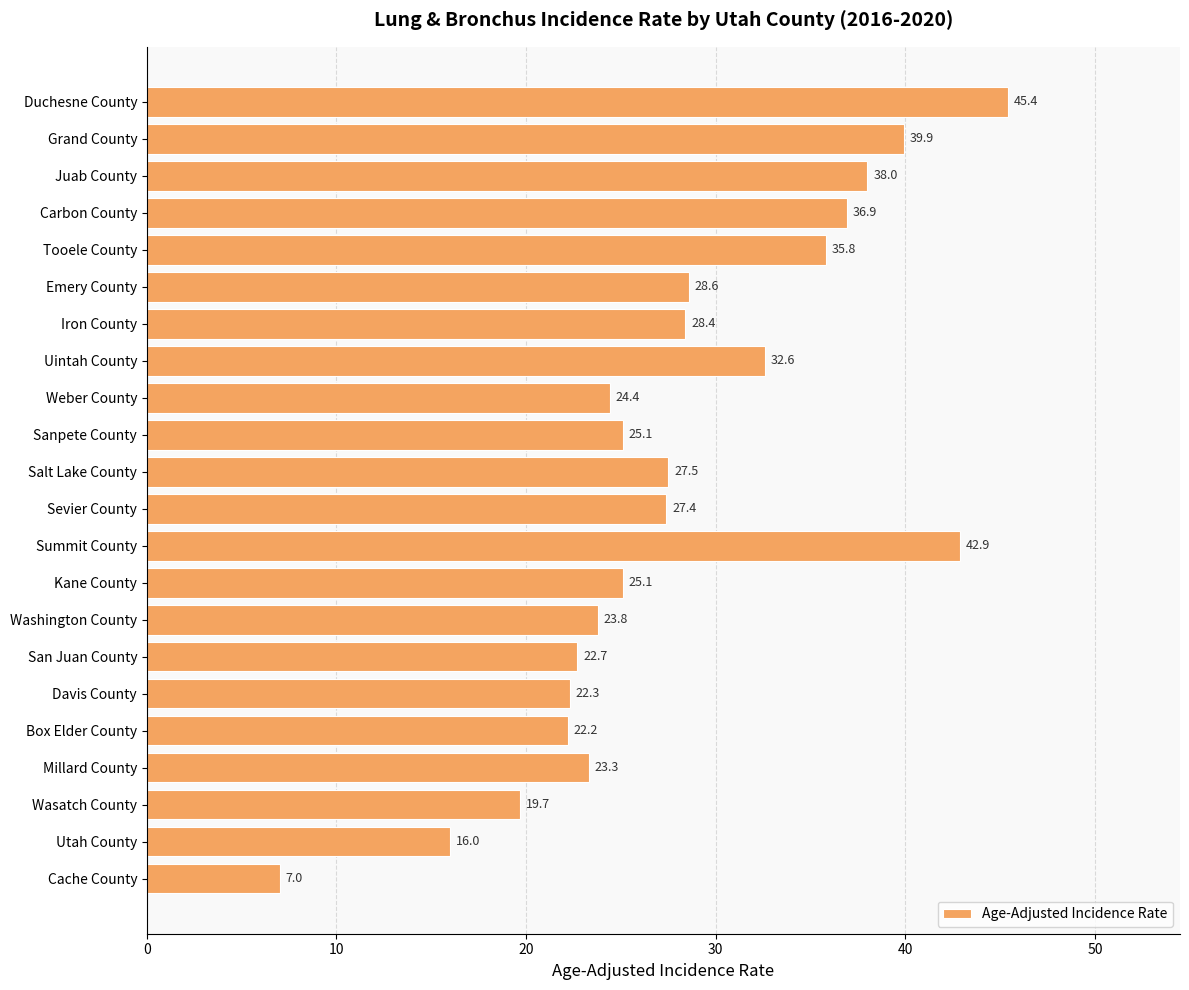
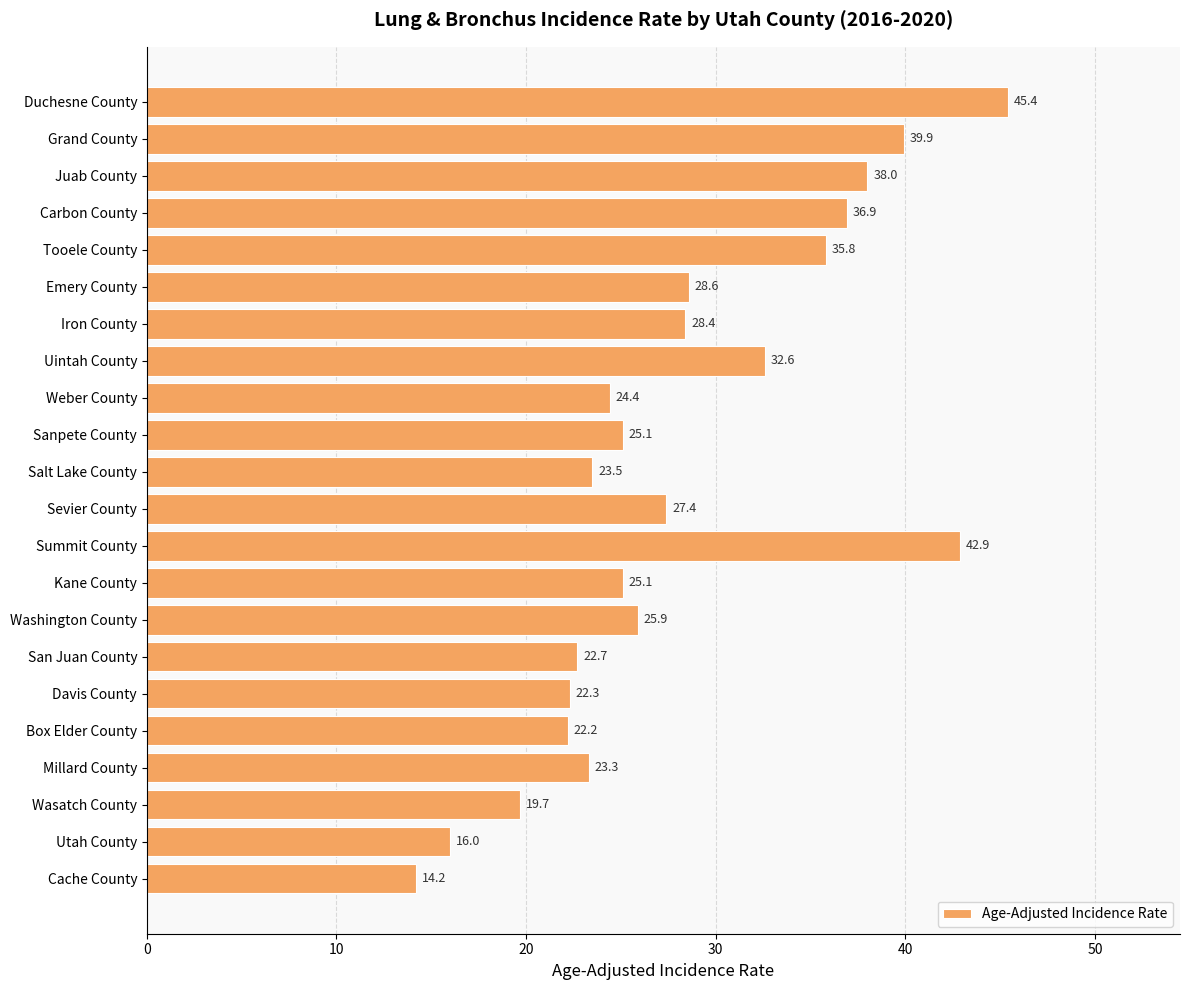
Salt Lake County: 27.5 -> 23.5
Washington County: 23.8 -> 25.9
Cache County: 7.0 -> 14.2
